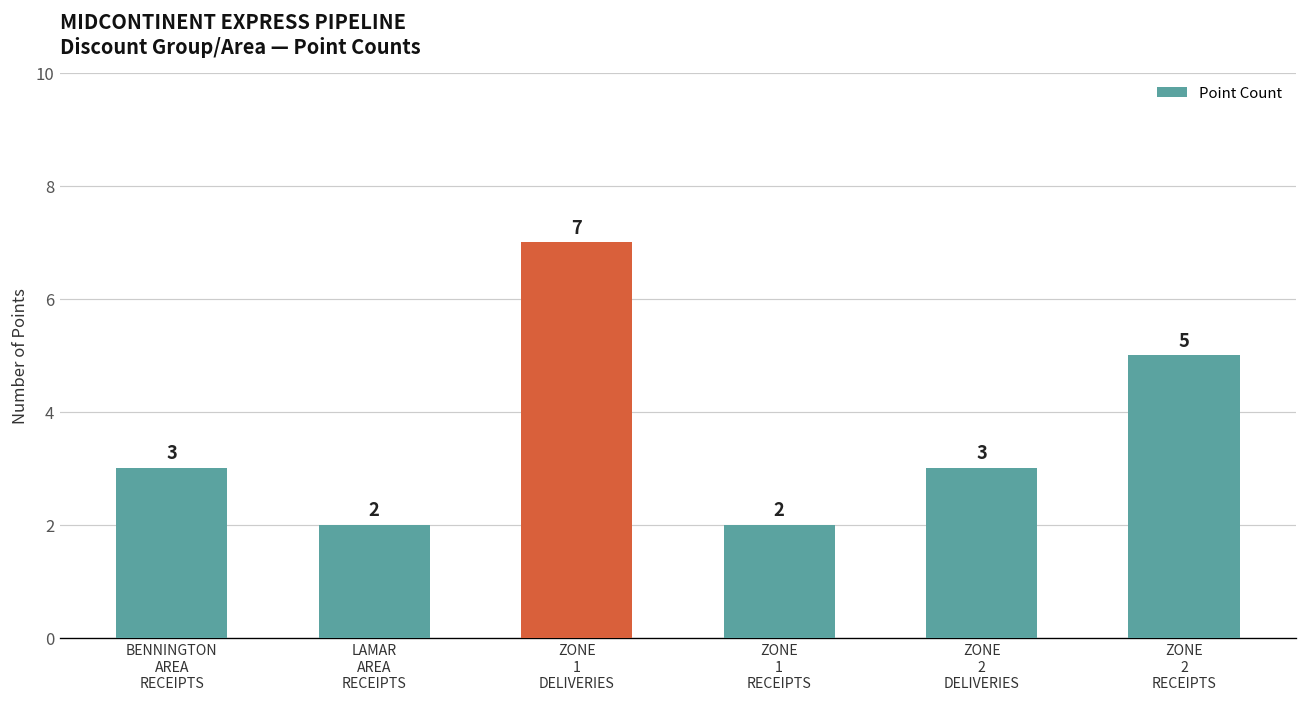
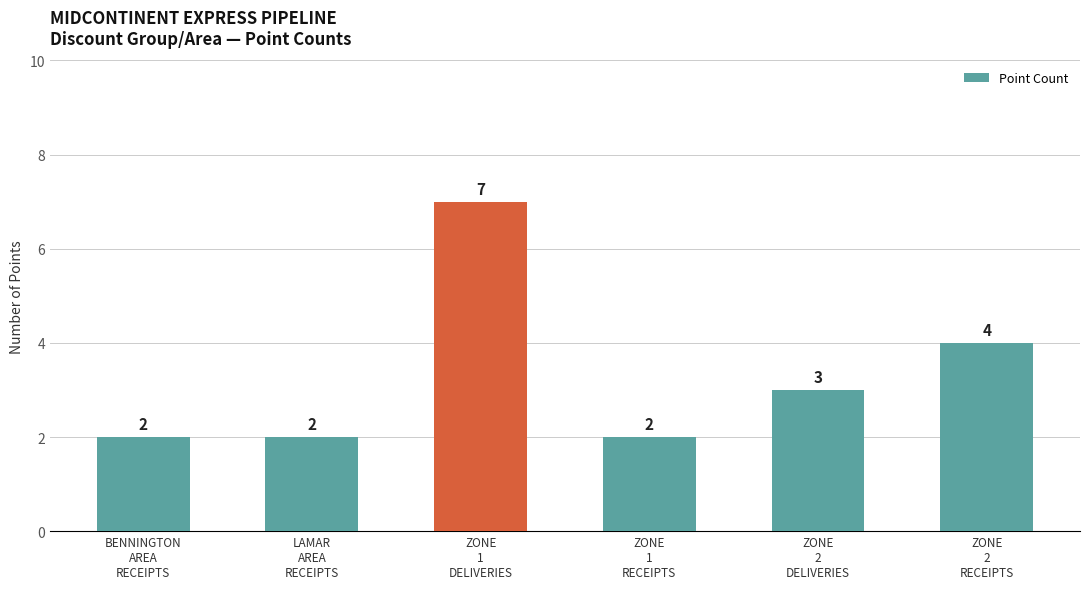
BENNINGTON AREA RECEIPTS: 3 -> 2
ZONE 2 RECEIPTS: 5 -> 4
